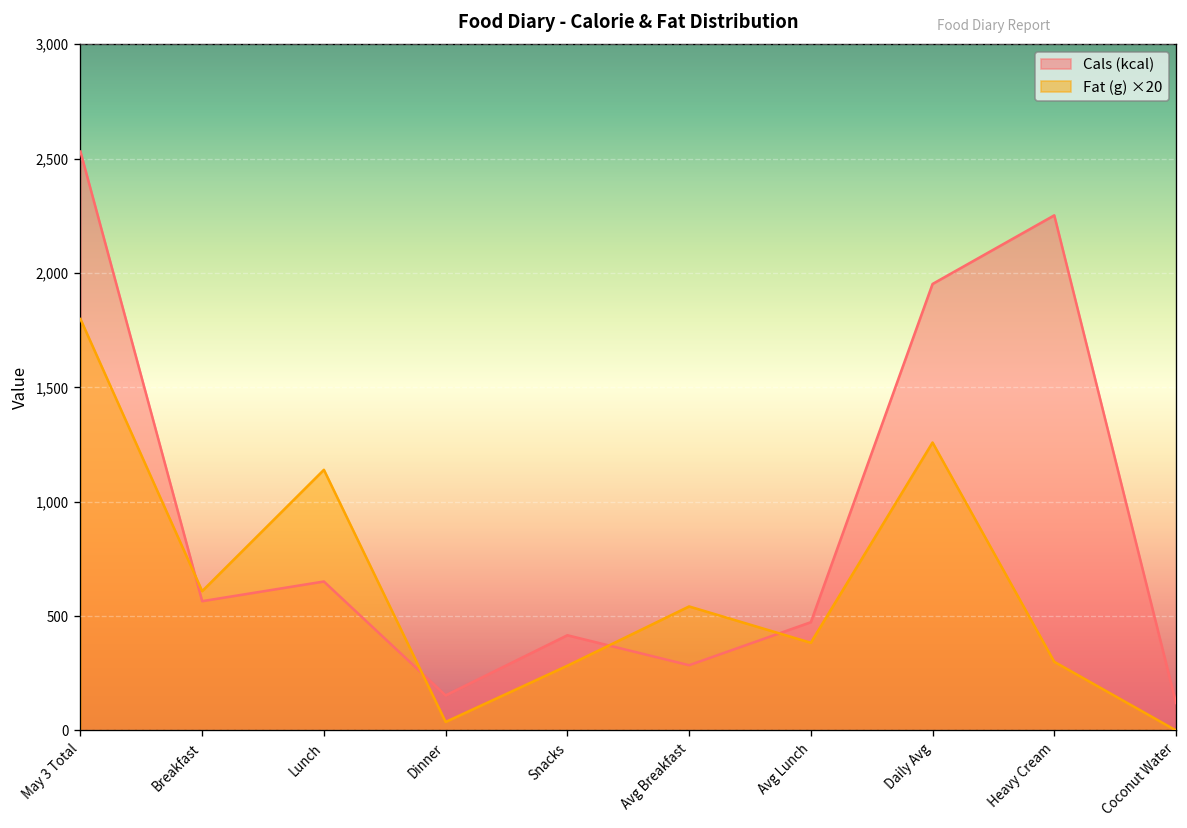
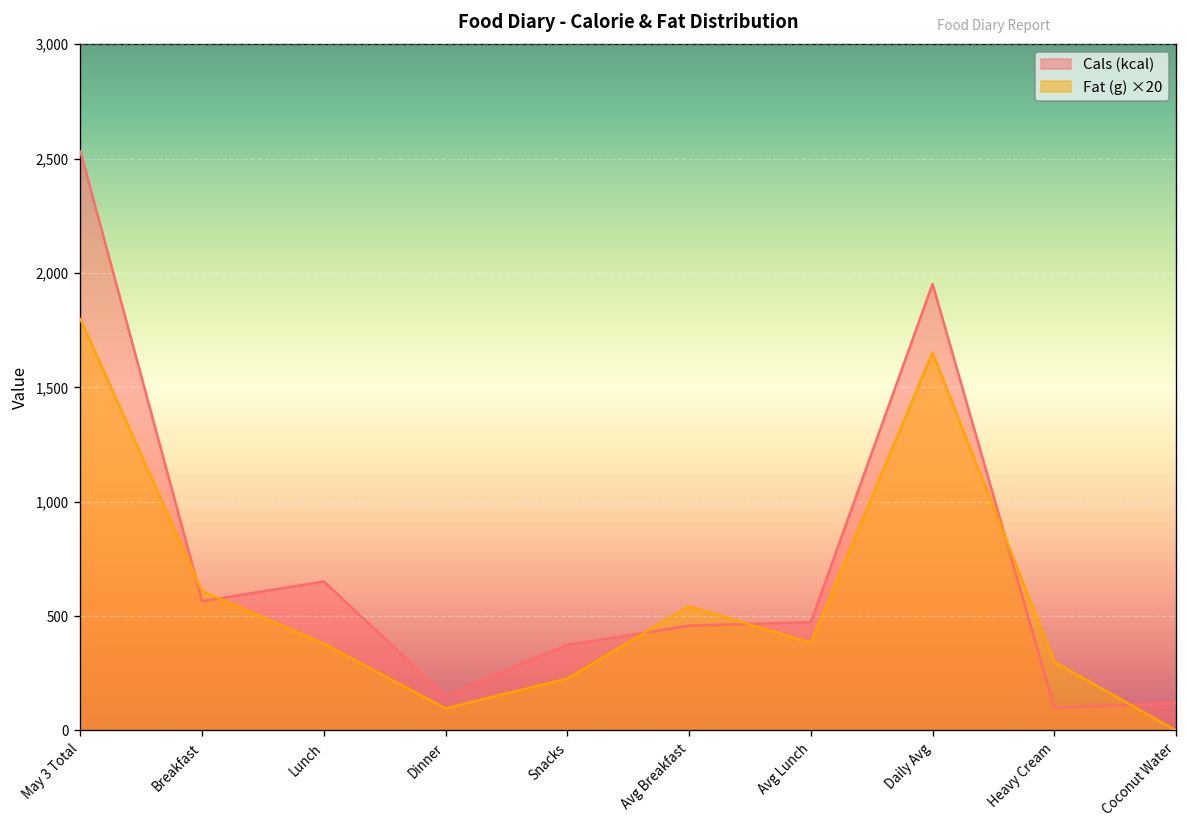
Fat (g) ×20, Lunch: 1,140 -> 380
Fat (g) ×20, Dinner: 40 -> 100
Cals (kcal), Snacks: 420 -> 370
Fat (g) ×20, Snacks: 280 -> 230
Cals (kcal), Avg Breakfast: 290 -> 460
Fat (g) ×20, Daily Avg: 1,260 -> 1,650
Cals (kcal), Heavy Cream: 2,250 -> 100
